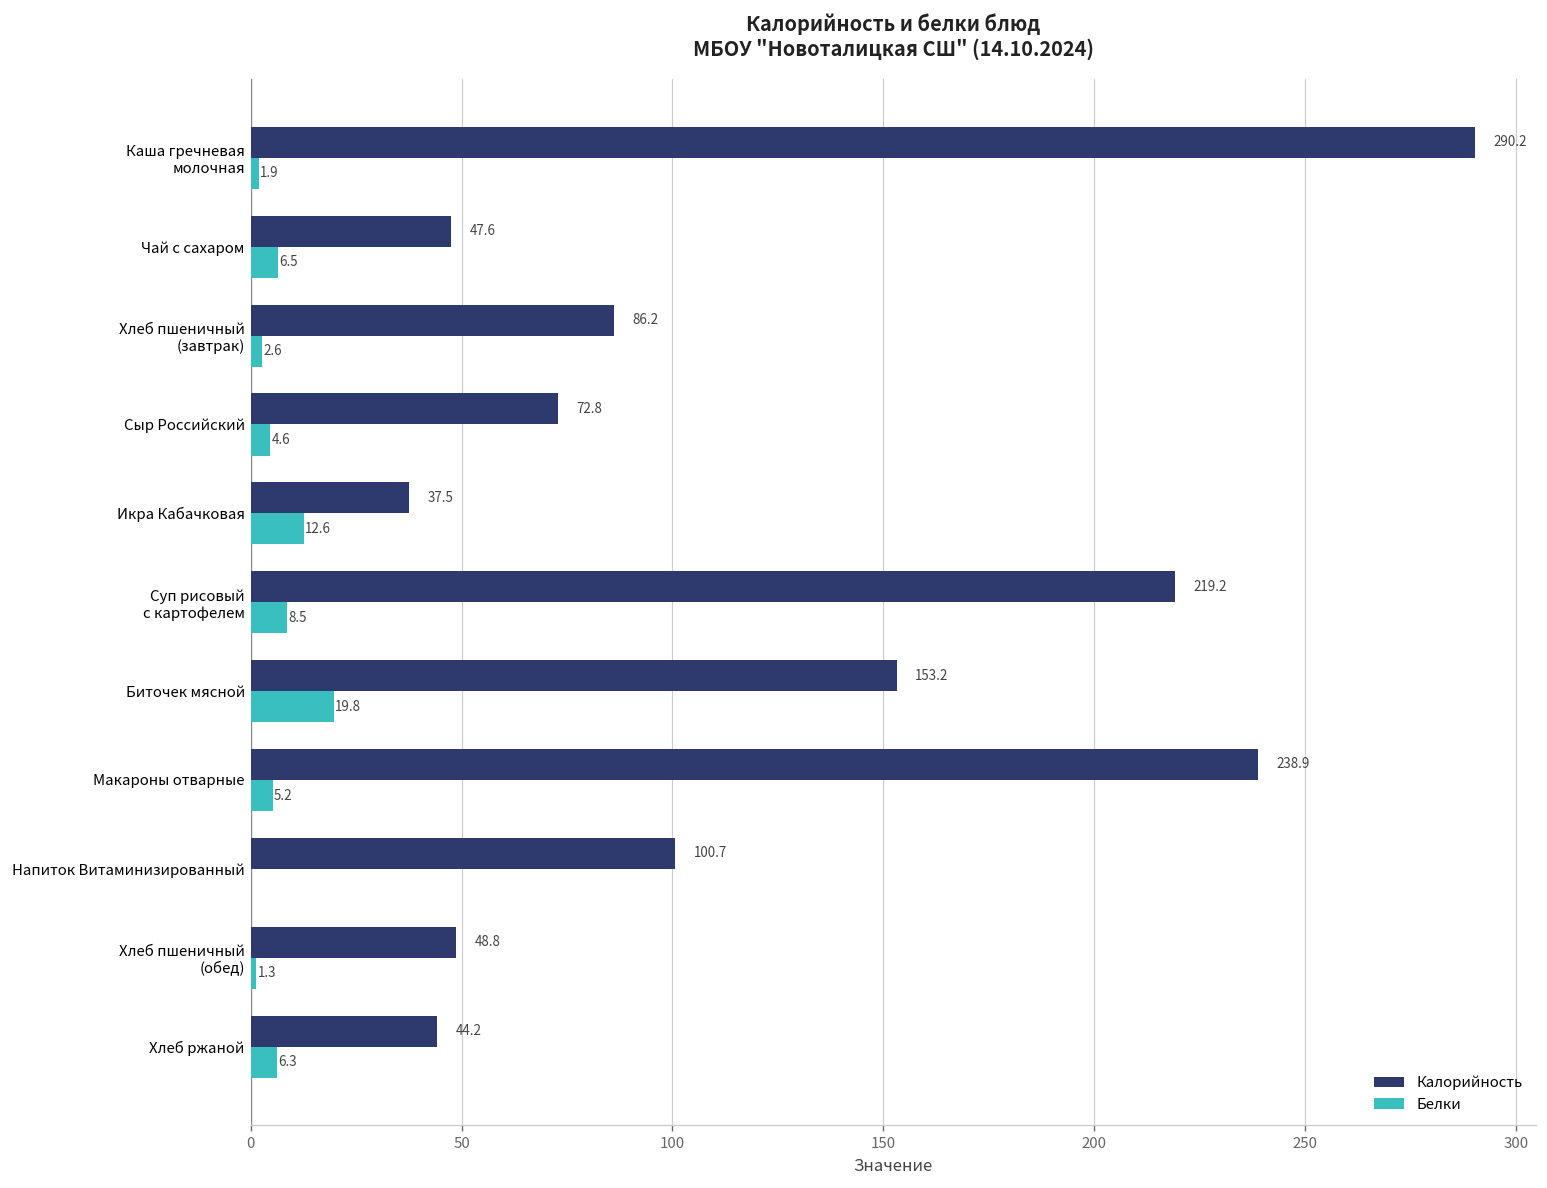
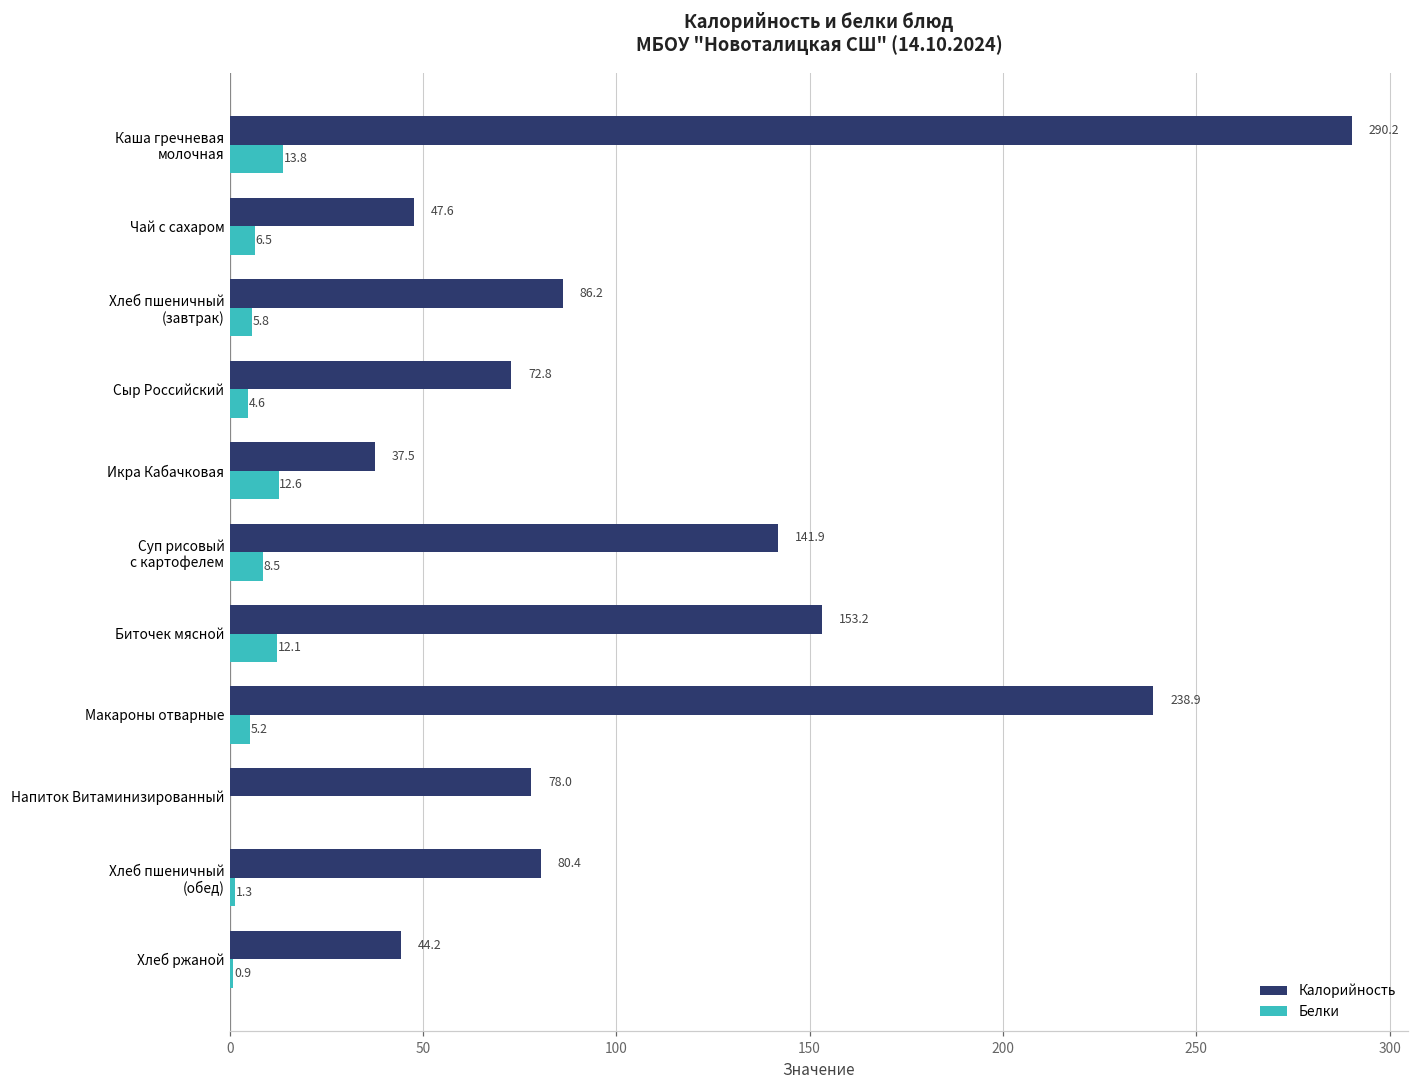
Белки, Каша гречневая молочная: 1.9 -> 13.8
Белки, Хлеб пшеничный (завтрак): 2.6 -> 5.8
Калорийность, Суп рисовый с картофелем: 219.2 -> 141.9
Белки, Биточек мясной: 19.8 -> 12.1
Калорийность, Напиток Витаминизированный: 100.7 -> 78.0
Калорийность, Хлеб пшеничный (обед): 48.8 -> 80.4
Белки, Хлеб ржаной: 6.3 -> 0.9
